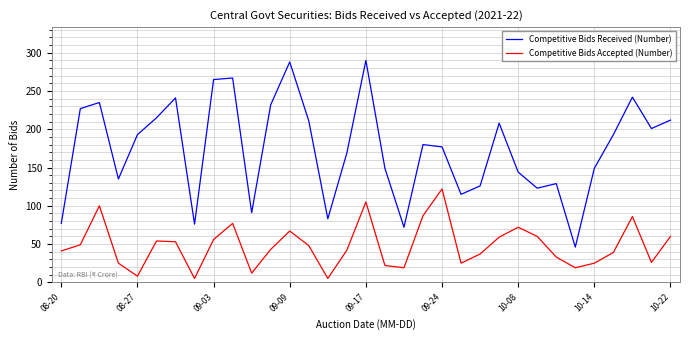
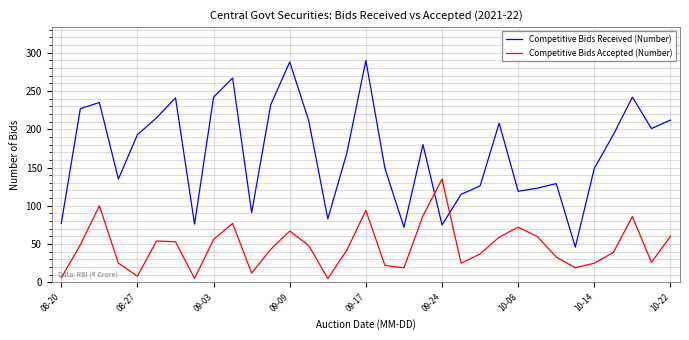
Competitive Bids Accepted (Number), 08-20: 40 -> 10
Competitive Bids Received (Number), 09-03: 270 -> 240
Competitive Bids Accepted (Number), 09-17: 110 -> 90
Competitive Bids Received (Number), 09-24: 180 -> 80
Competitive Bids Accepted (Number), 09-24: 120 -> 140
Competitive Bids Received (Number), 10-08: 140 -> 120
